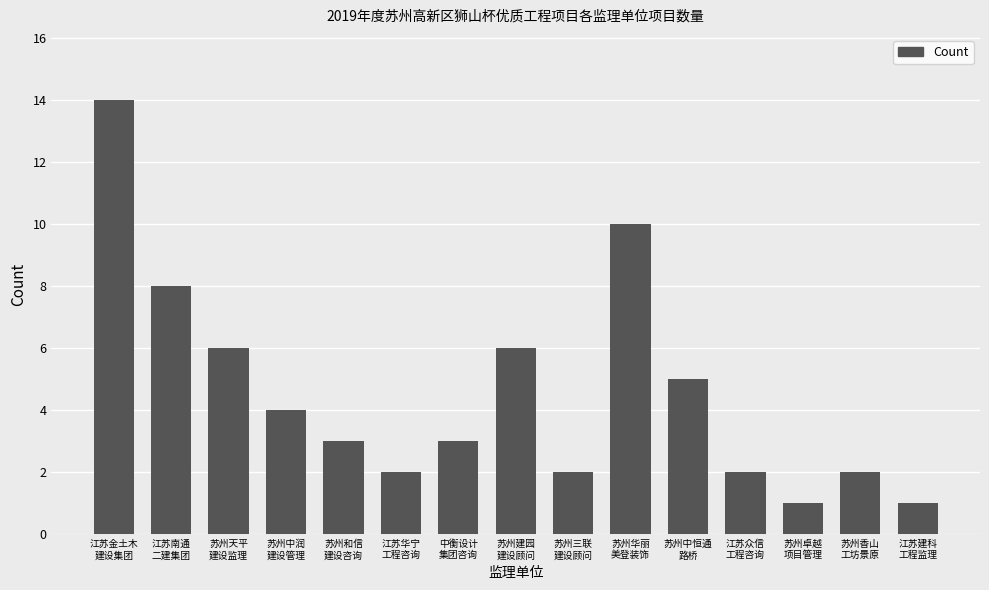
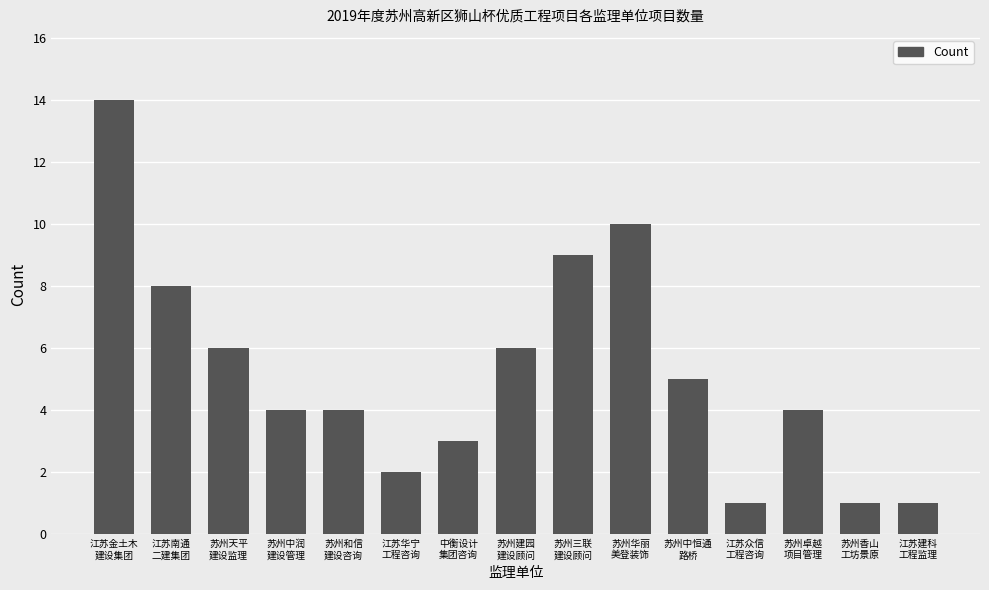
苏州和信 建设咨询: 3 -> 4
苏州三联 建设顾问: 2 -> 9
江苏众信 工程咨询: 2 -> 1
苏州卓越 项目管理: 1 -> 4
苏州香山 工坊景原: 2 -> 1
